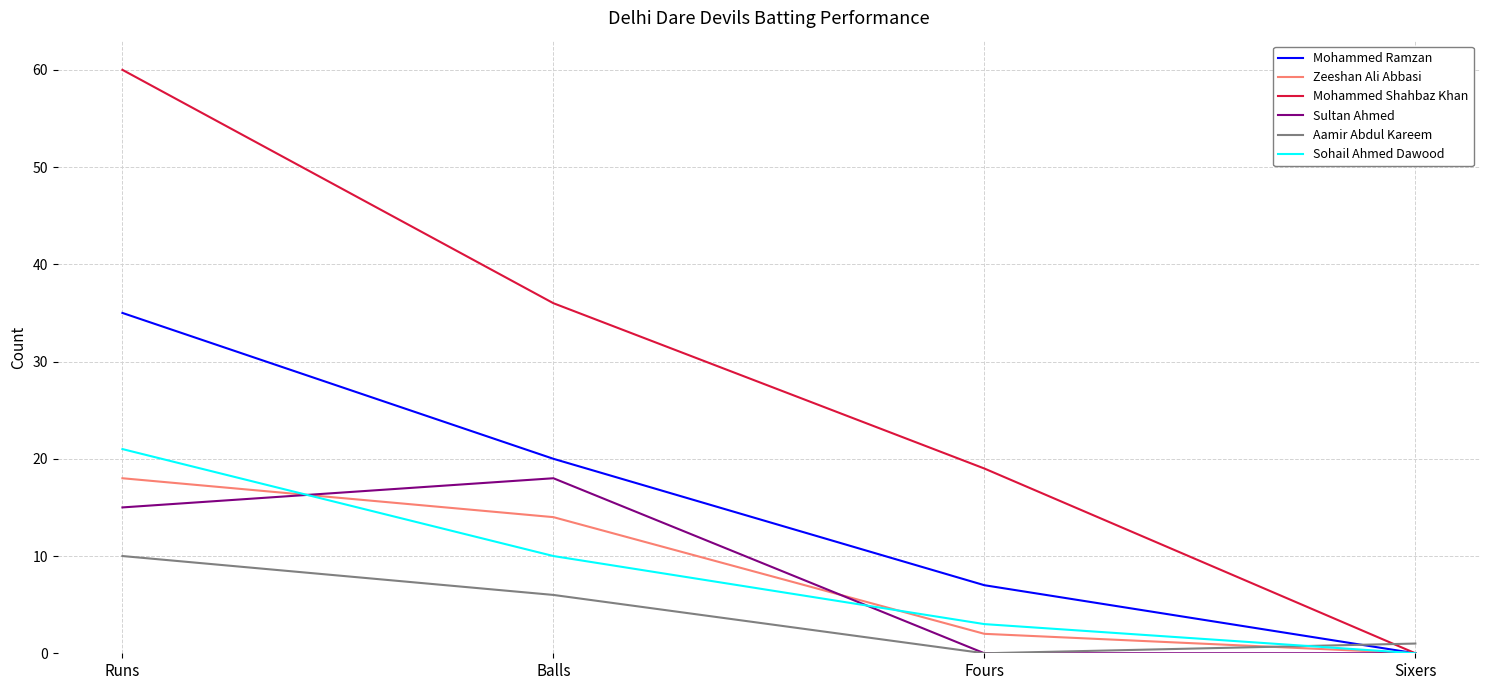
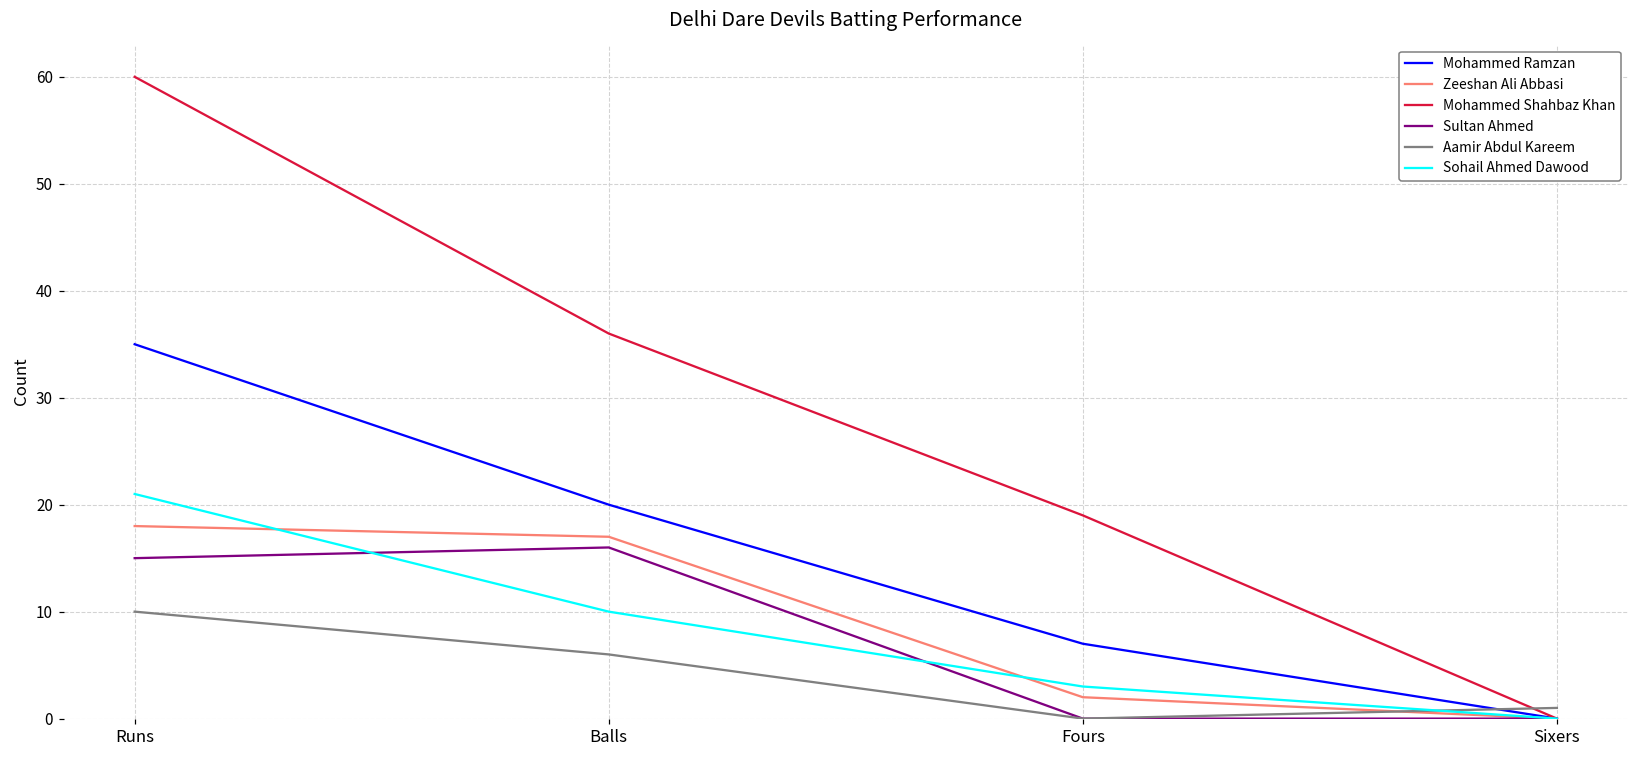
Zeeshan Ali Abbasi, Balls: 14 -> 17
Sultan Ahmed, Balls: 18 -> 16
